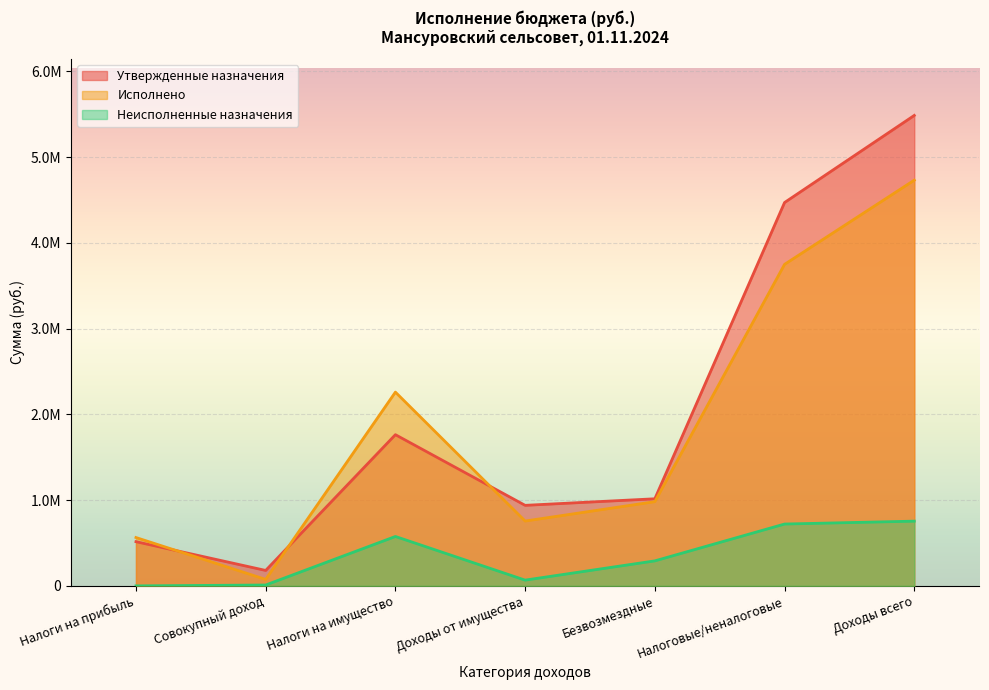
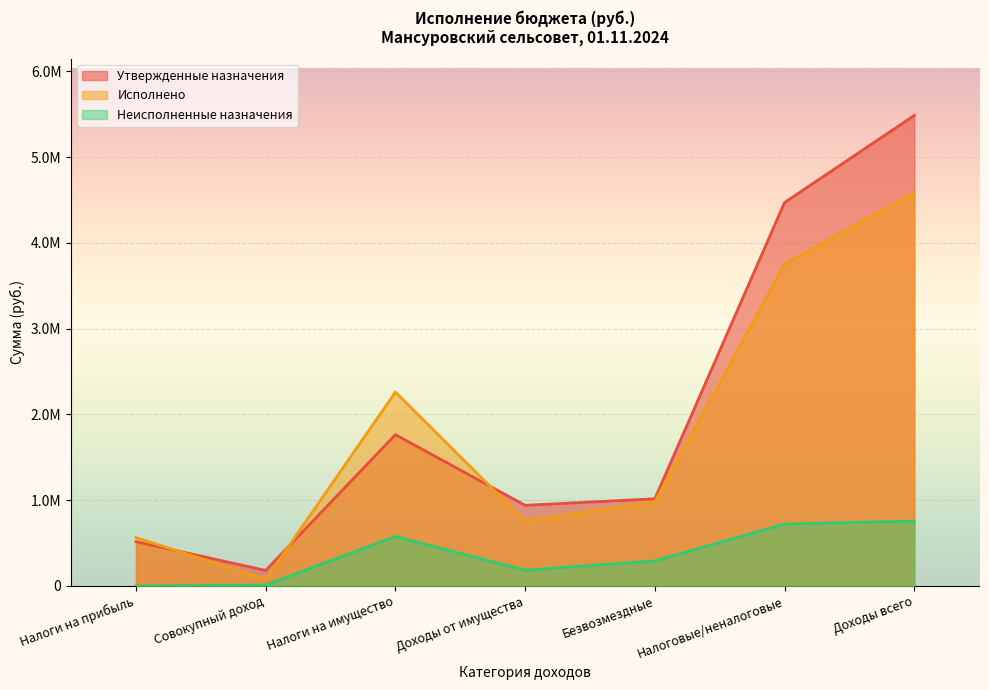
Неисполненные назначения, Доходы от имущества: 100000 -> 200000
Исполнено, Доходы всего: 4700000 -> 4600000
